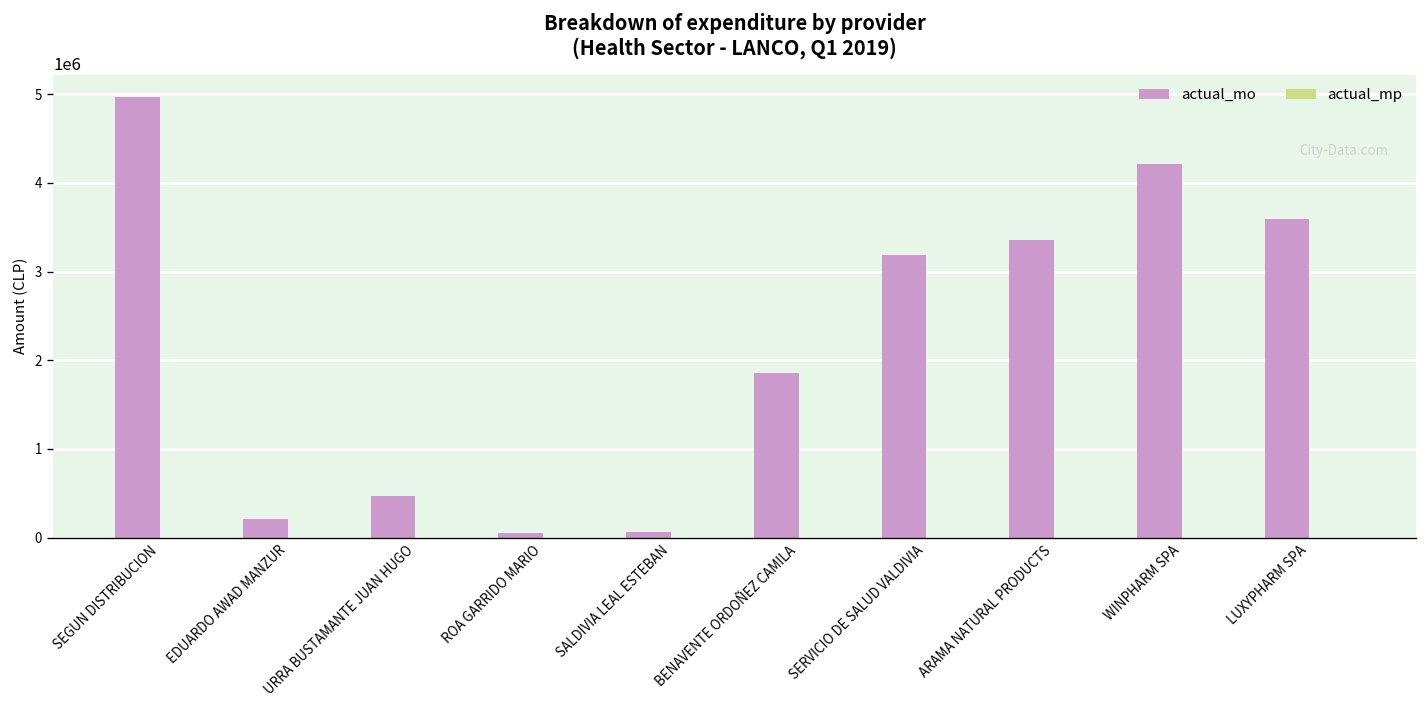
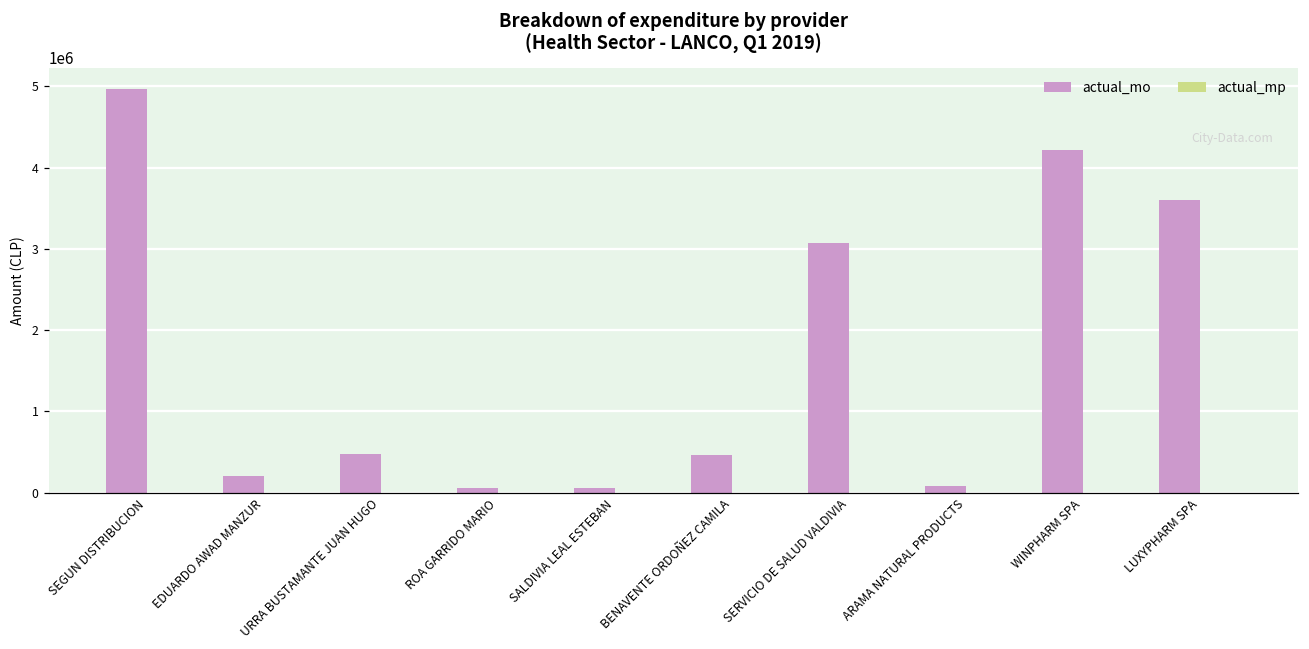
actual_mo, BENAVENTE ORDOÑEZ CAMILA: 1900000 -> 500000
actual_mo, SERVICIO DE SALUD VALDIVIA: 3200000 -> 3100000
actual_mo, ARAMA NATURAL PRODUCTS: 3400000 -> 100000
